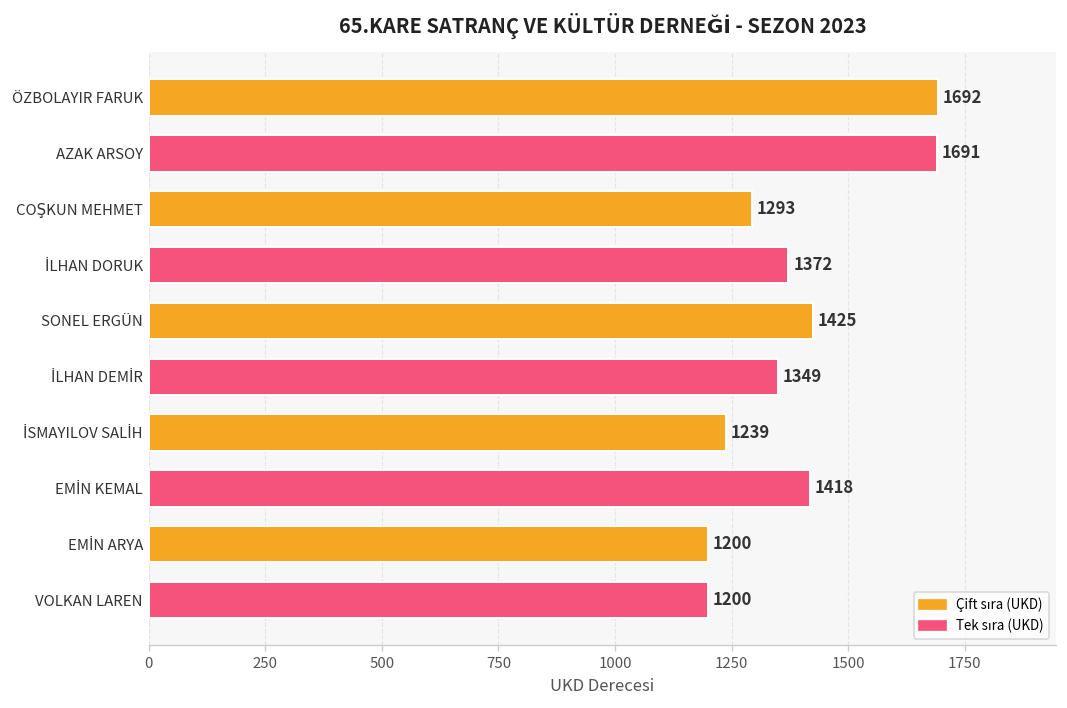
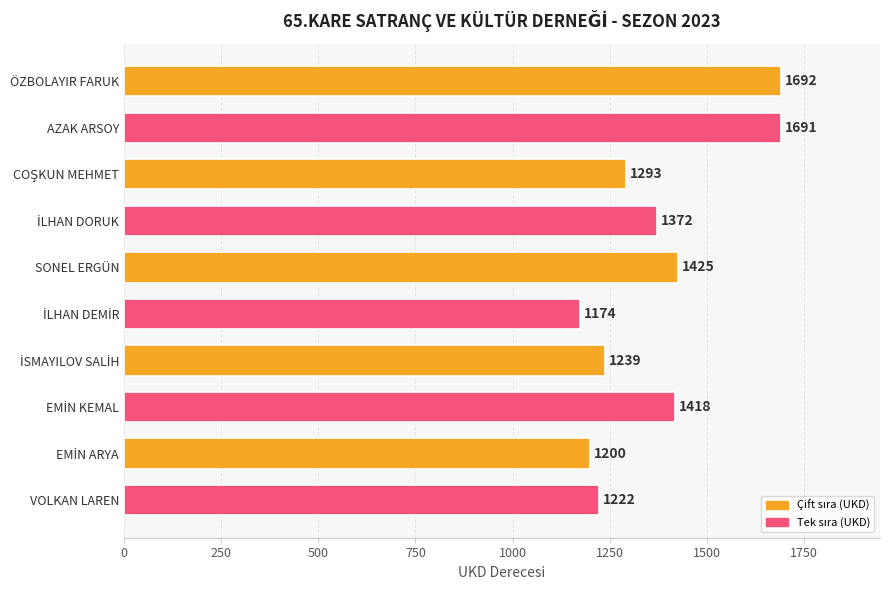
İLHAN DEMİR: 1349 -> 1174
VOLKAN LAREN: 1200 -> 1222
